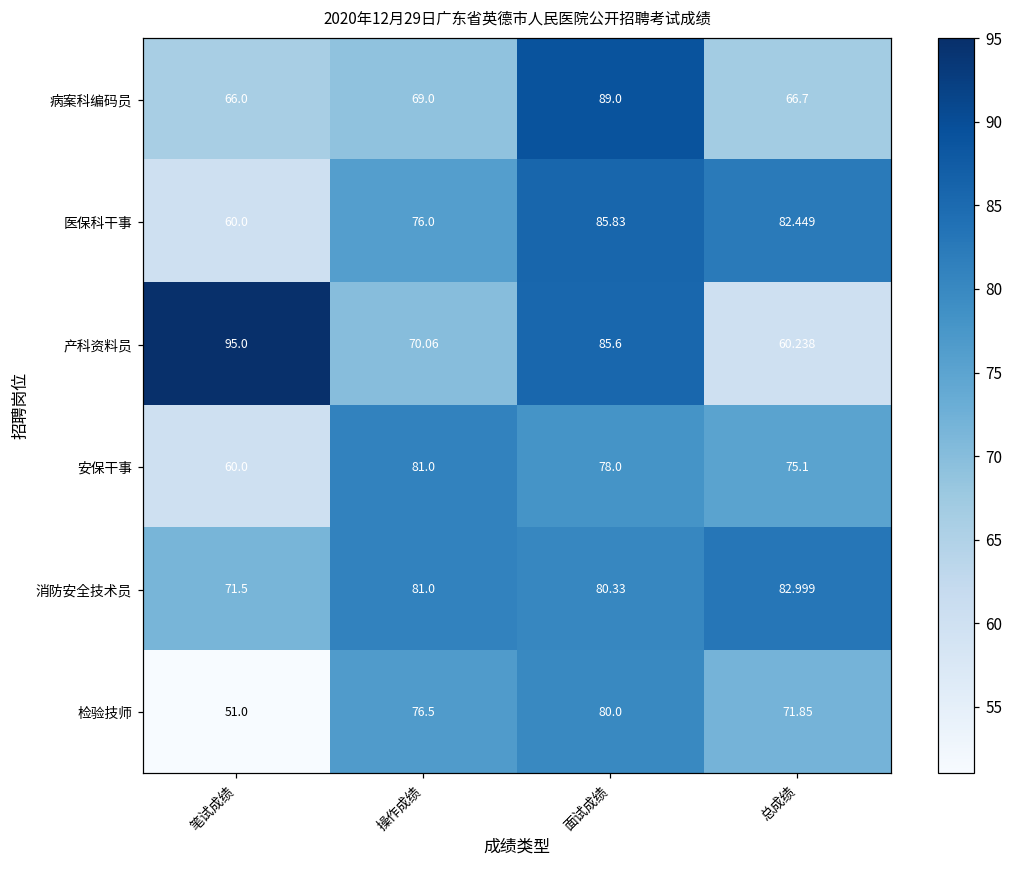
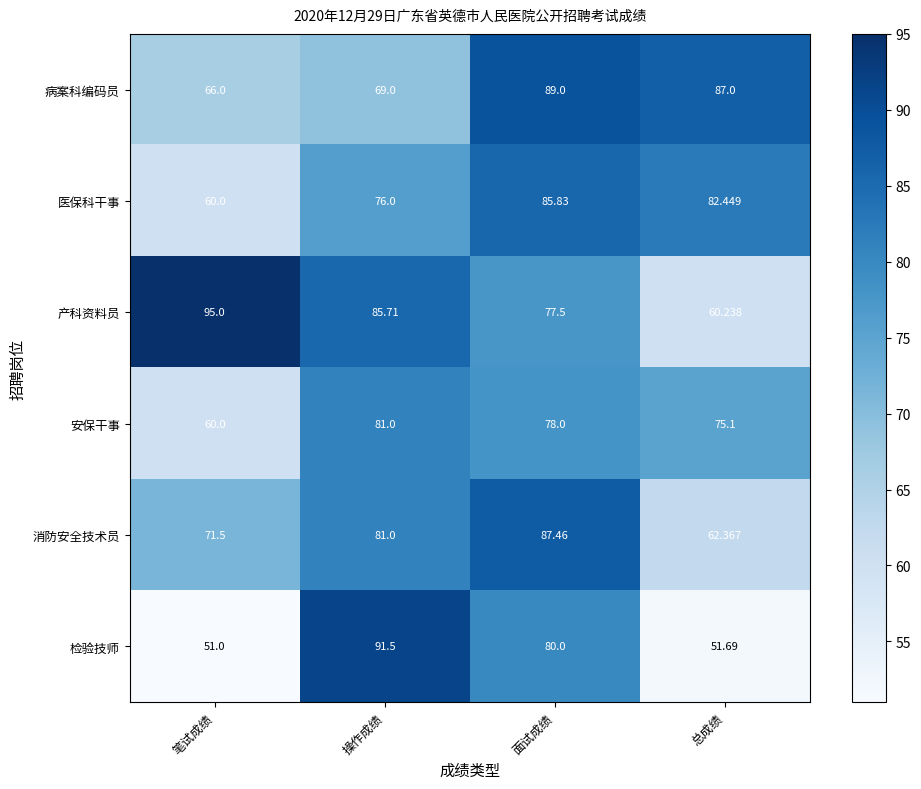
病案科编码员, 总成绩: 66.7 -> 87.0
产科资料员, 操作成绩: 70.06 -> 85.71
产科资料员, 面试成绩: 85.6 -> 77.5
消防安全技术员, 面试成绩: 80.33 -> 87.46
消防安全技术员, 总成绩: 82.999 -> 62.367
检验技师, 操作成绩: 76.5 -> 91.5
检验技师, 总成绩: 71.85 -> 51.69
